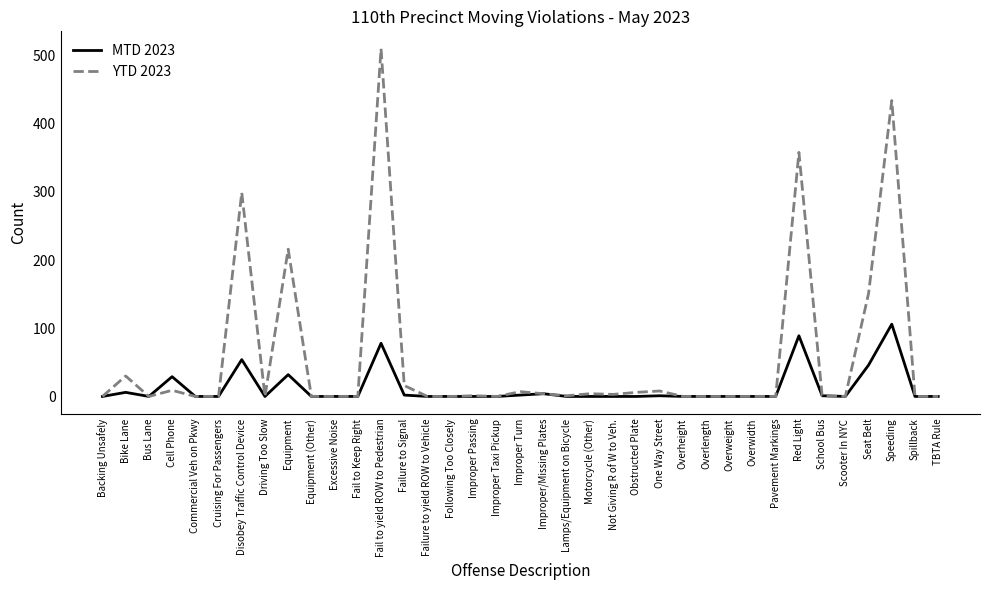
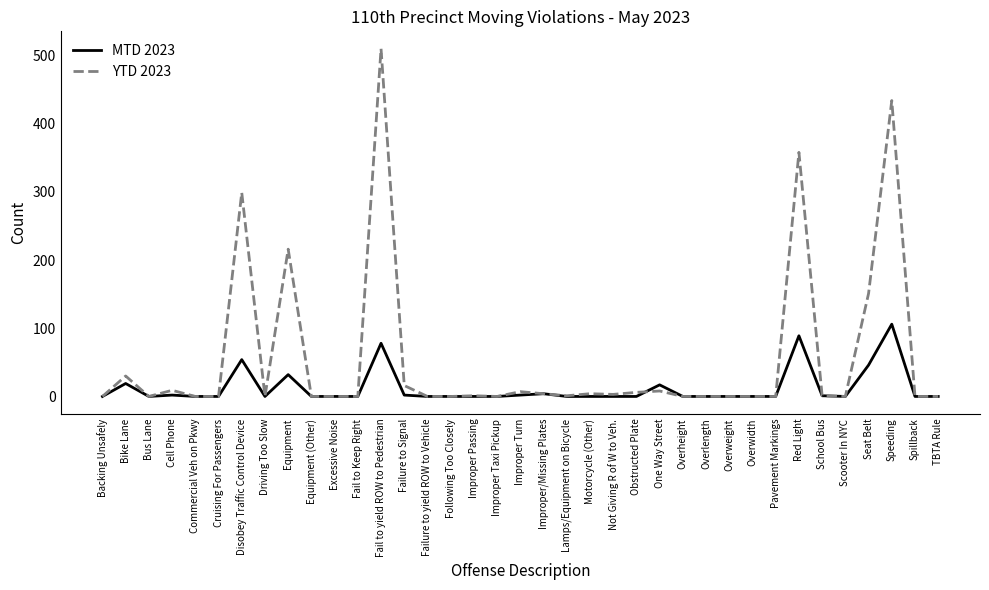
MTD 2023, Bike Lane: 10 -> 20
MTD 2023, Cell Phone: 30 -> 0
MTD 2023, One Way Street: 0 -> 20
